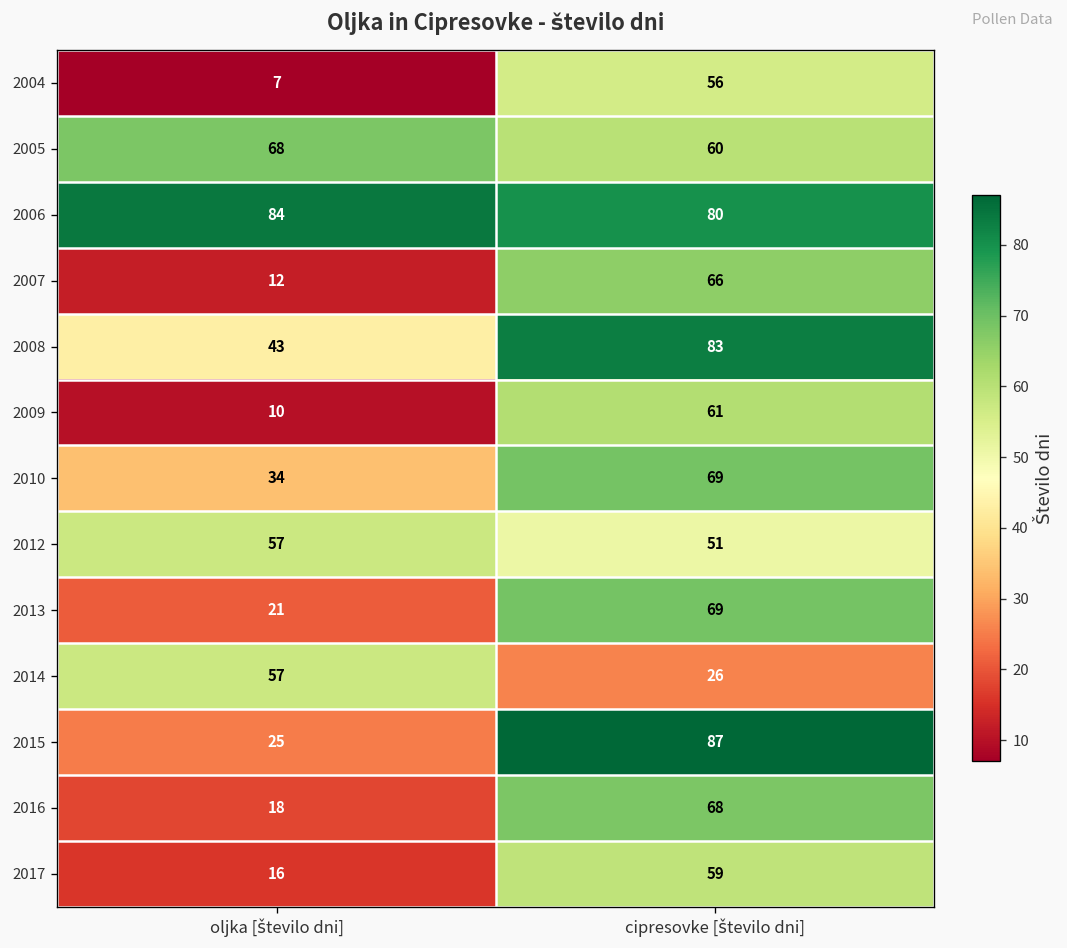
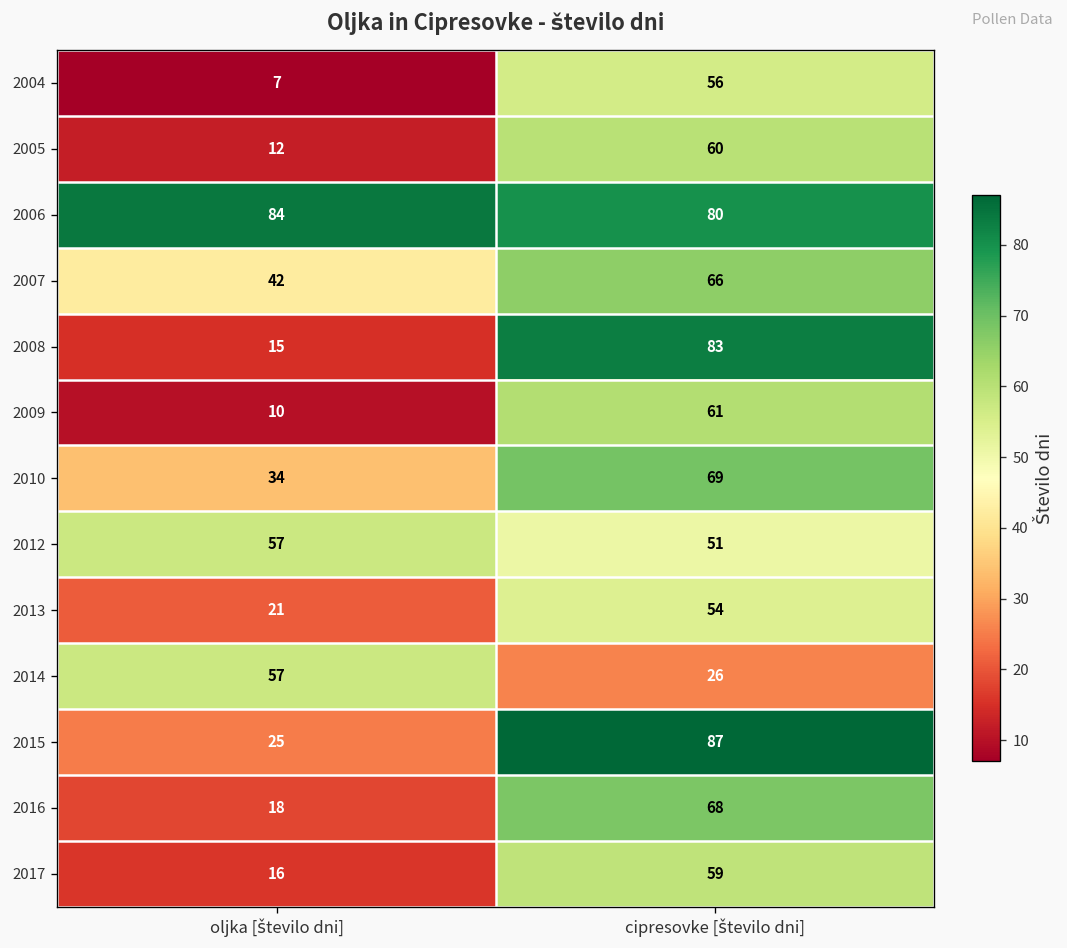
2005, oljka [število dni]: 68 -> 12
2007, oljka [število dni]: 12 -> 42
2008, oljka [število dni]: 43 -> 15
2013, cipresovke [število dni]: 69 -> 54
